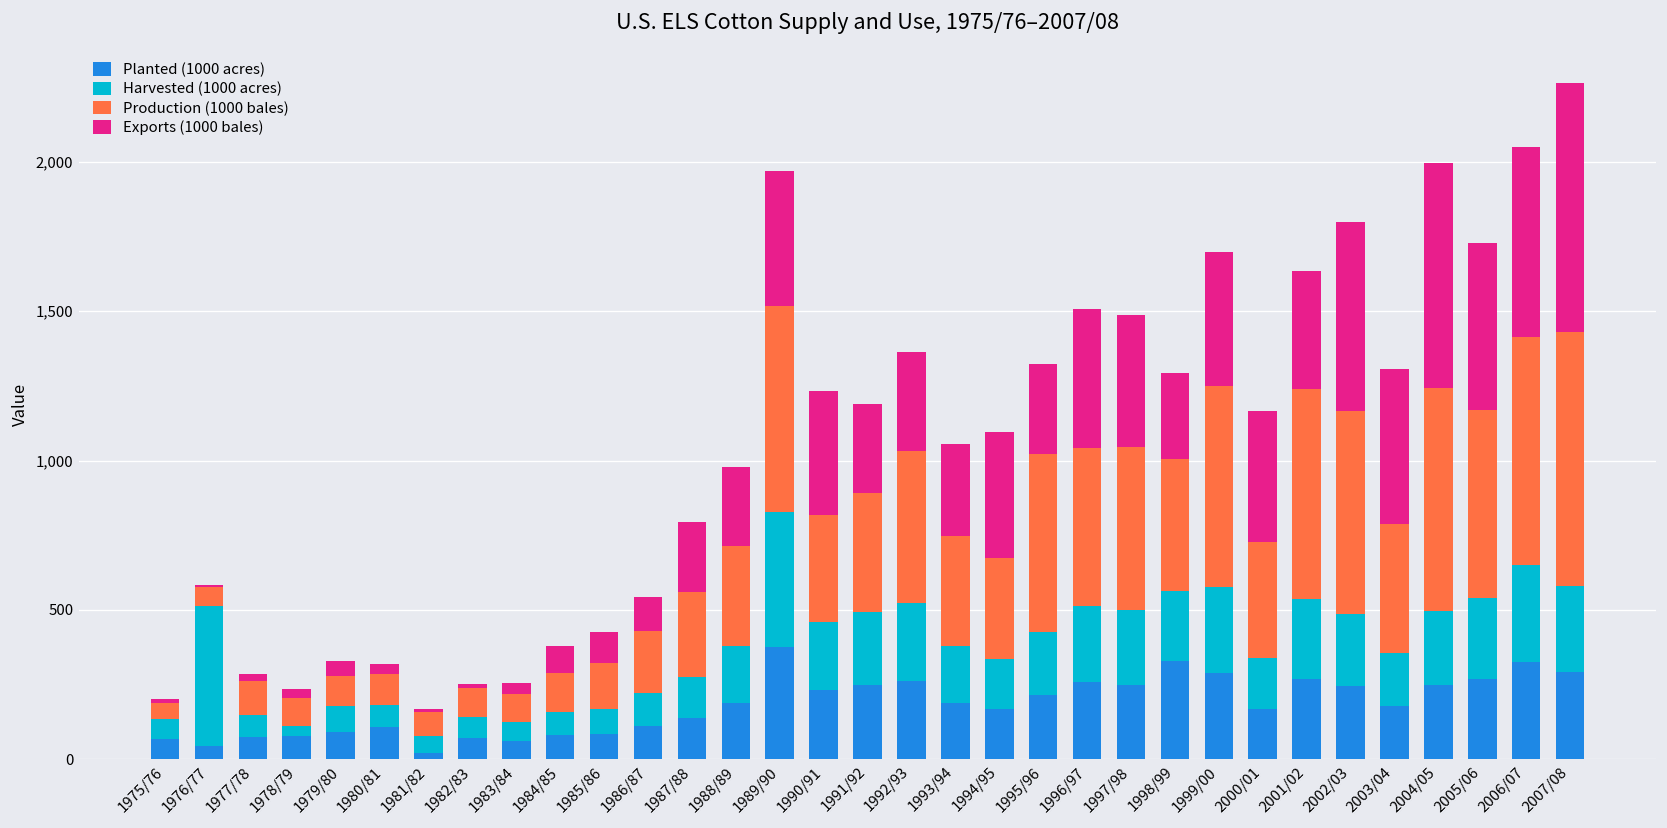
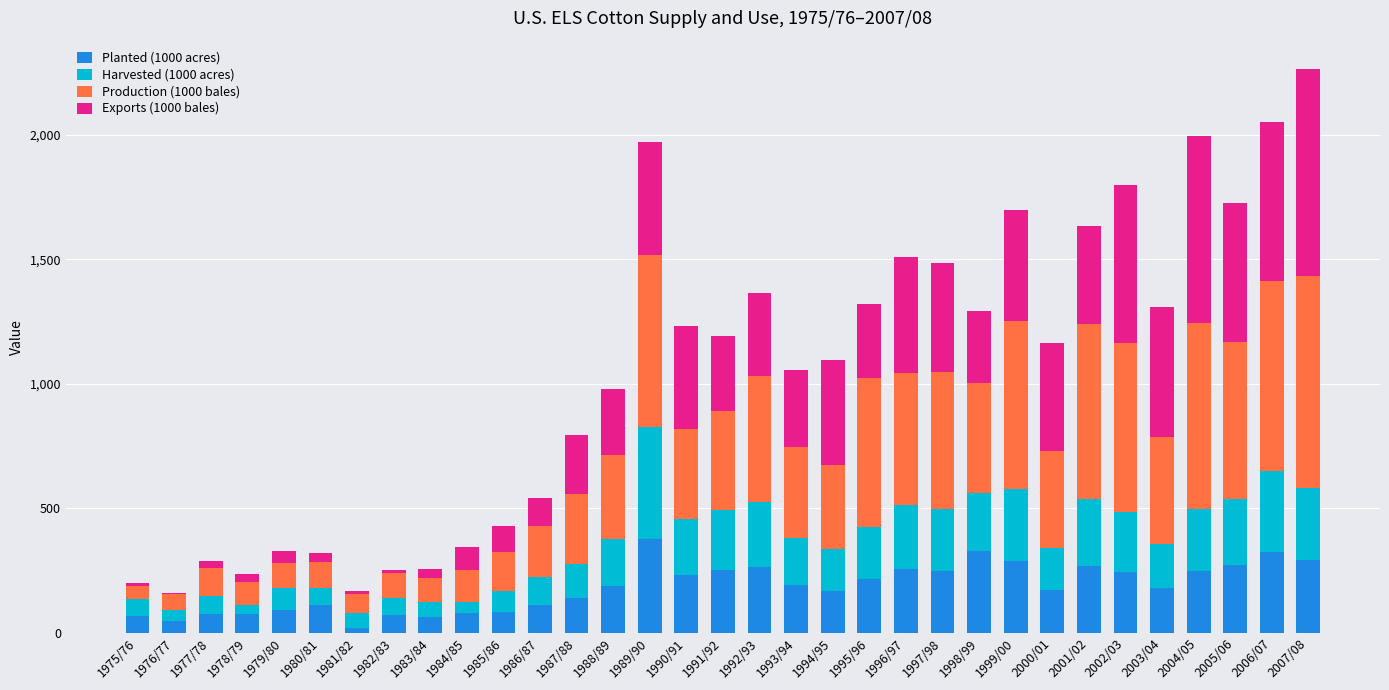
Harvested (1000 acres), 1976/77: 470 -> 40
Harvested (1000 acres), 1984/85: 80 -> 40
